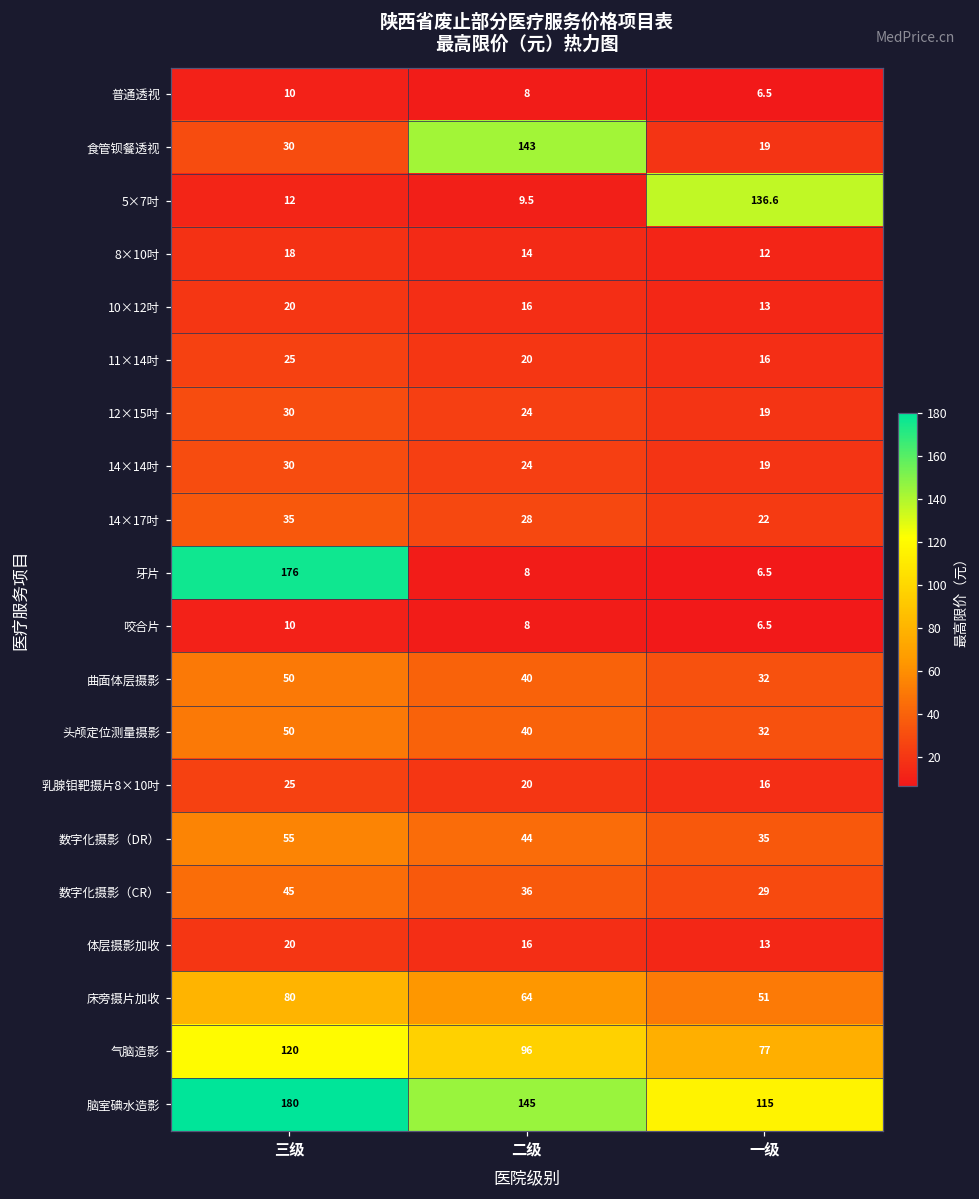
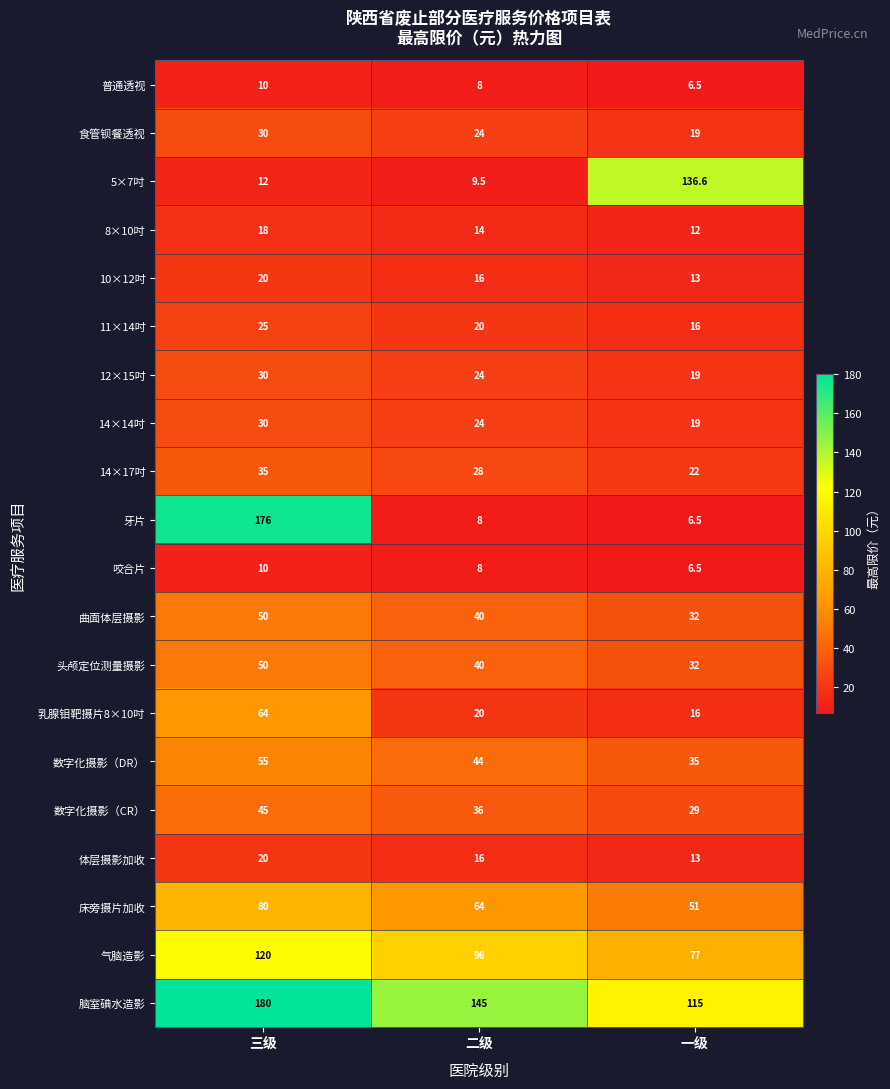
食管钡餐透视, 二级: 143 -> 24
乳腺钼靶摄片8×10吋, 三级: 25 -> 64
